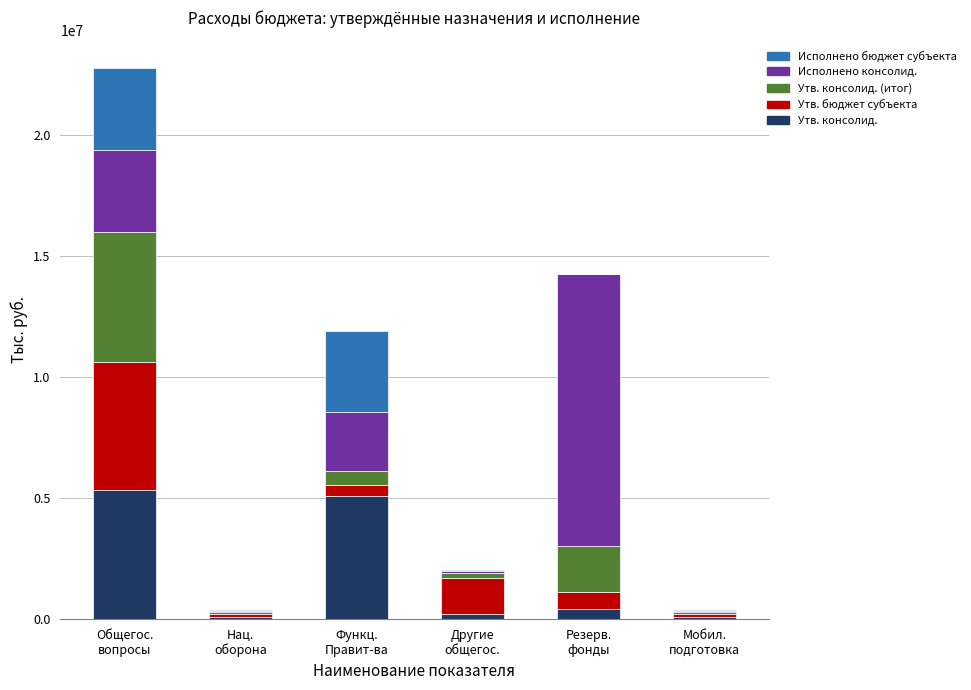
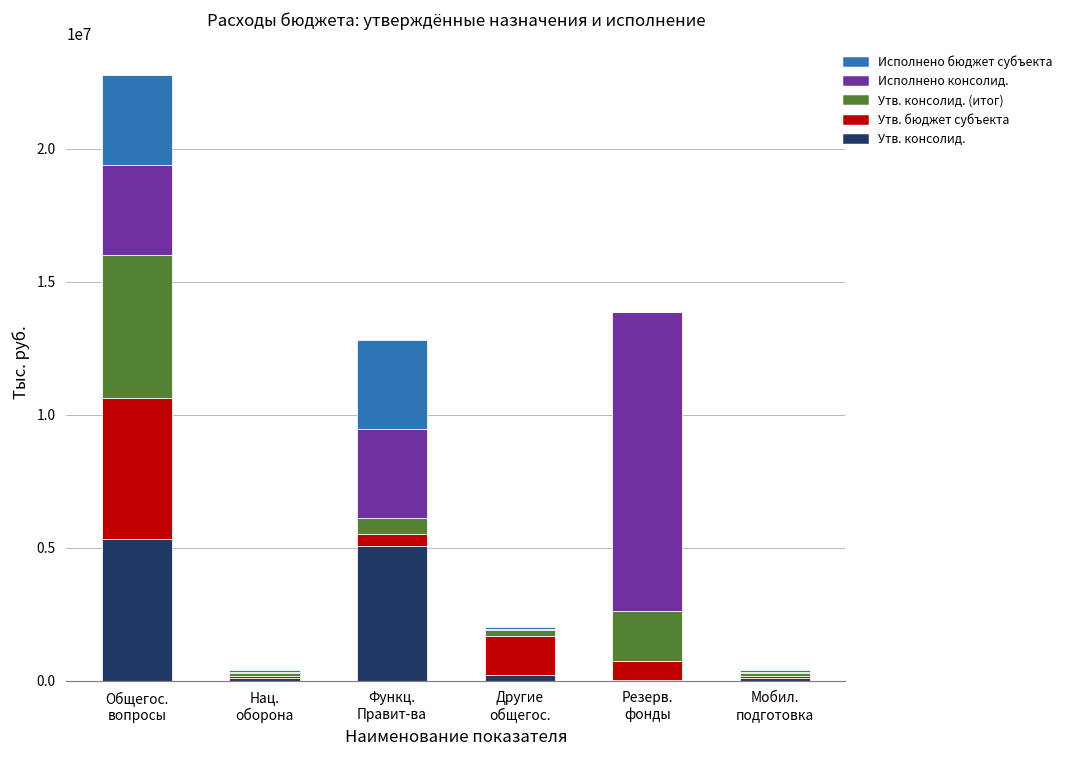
Исполнено консолид., Функц. Правит-ва: 2400000 -> 3300000
Утв. консолид., Резерв. фонды: 400000 -> 0
